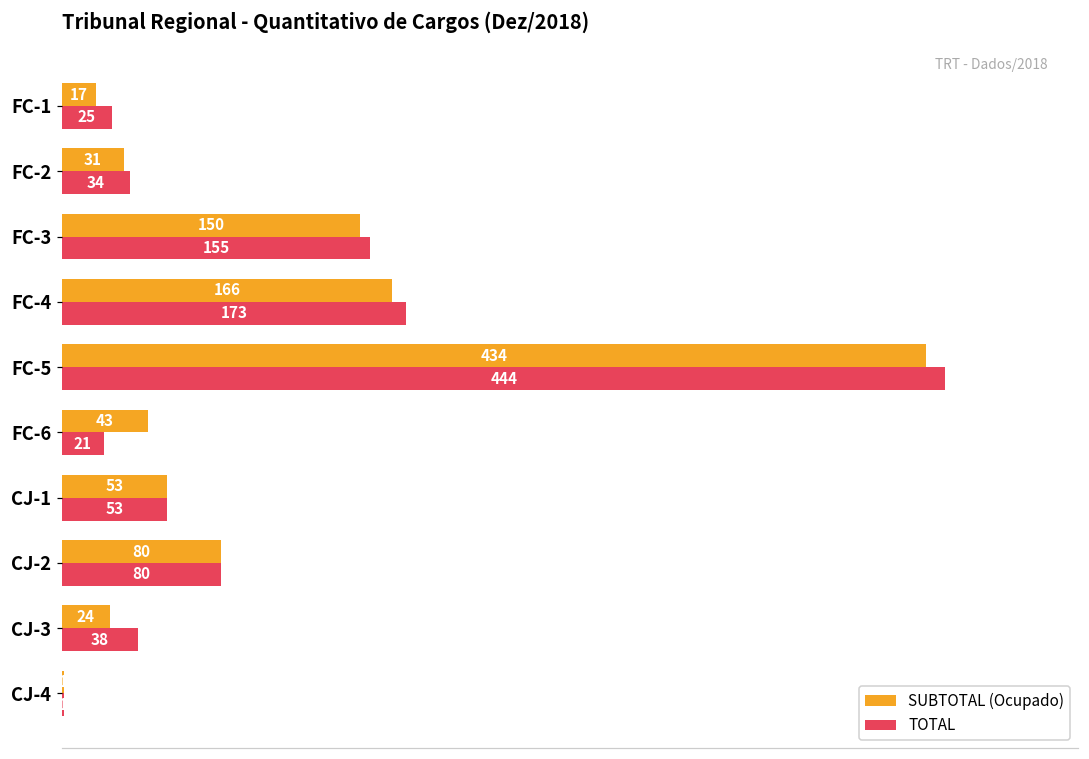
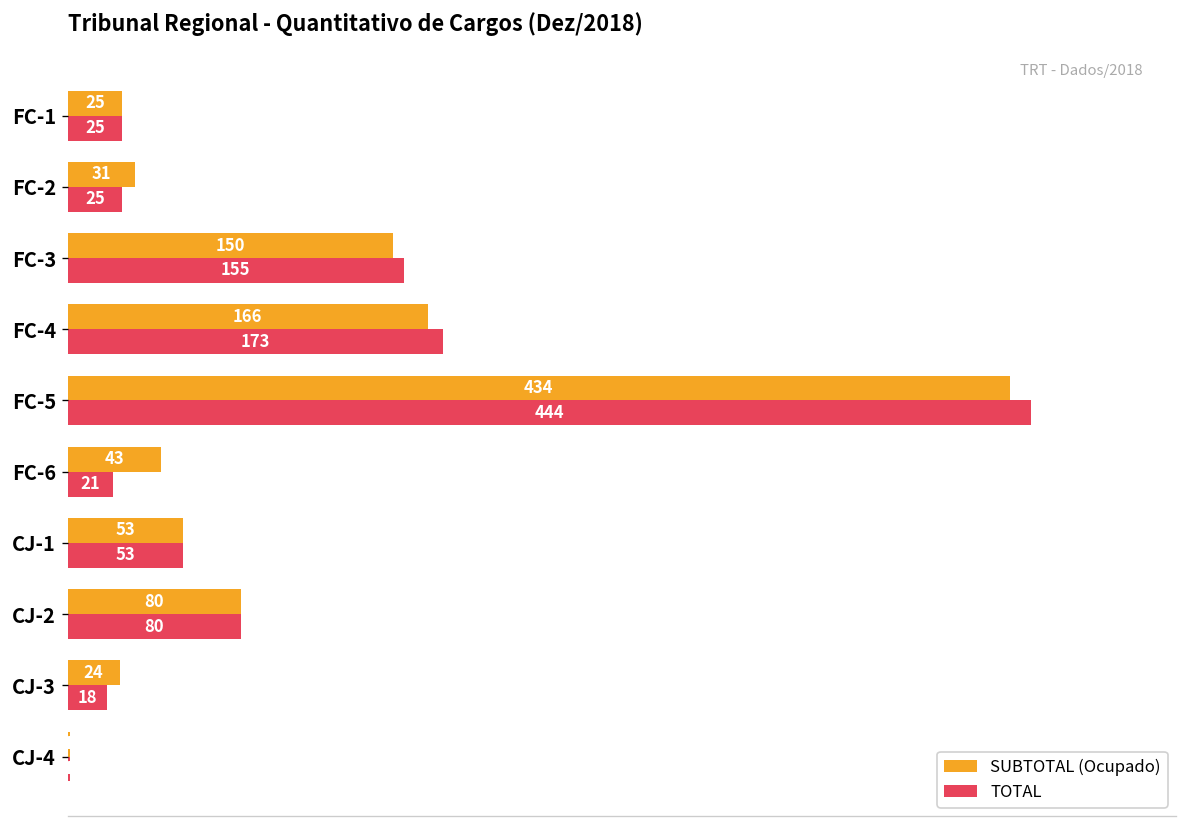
SUBTOTAL (Ocupado), FC-1: 17 -> 25
TOTAL, FC-2: 34 -> 25
TOTAL, CJ-3: 38 -> 18
